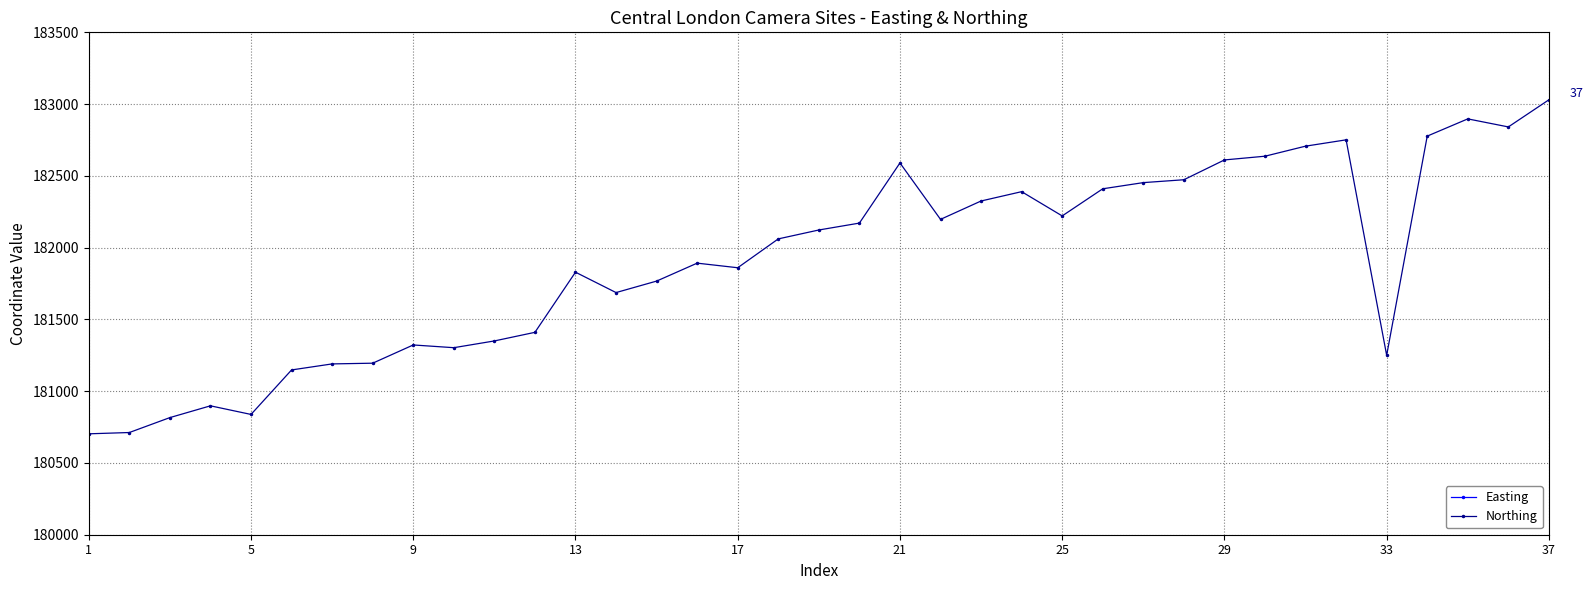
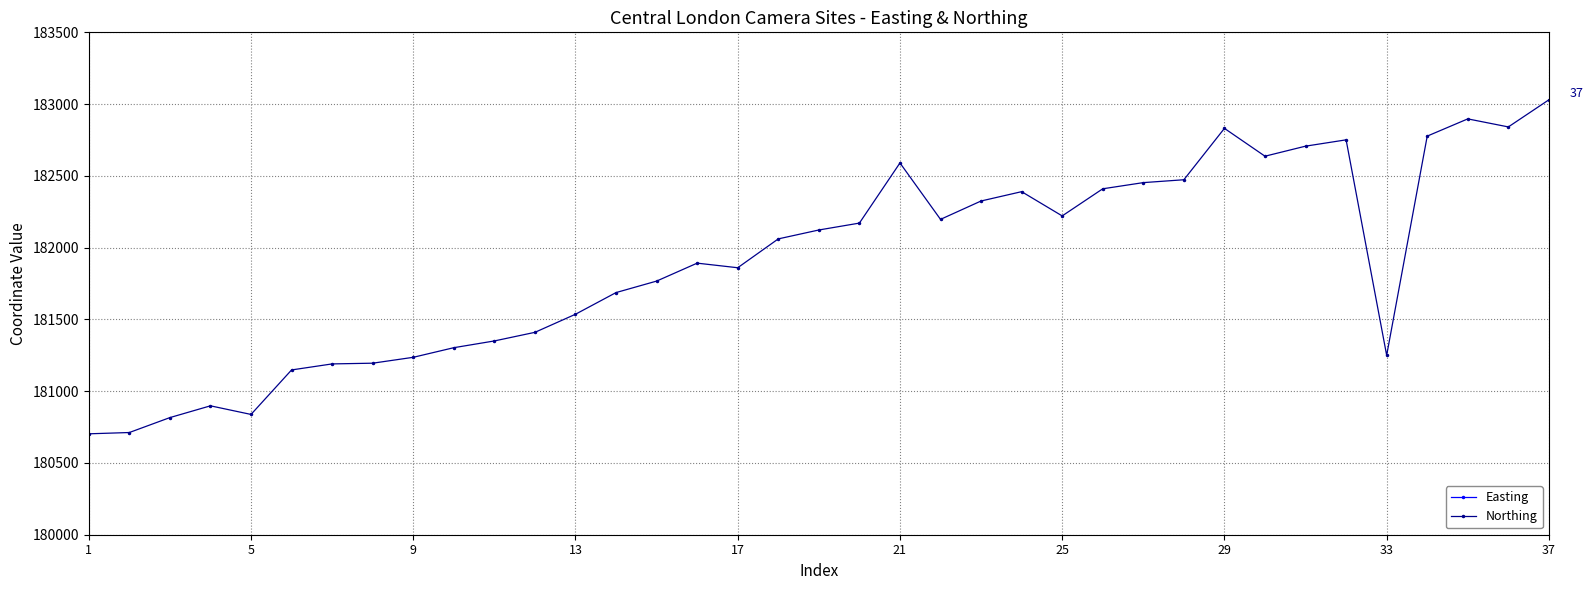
Northing, 9: 181320 -> 181240
Northing, 13: 181830 -> 181540
Northing, 29: 182610 -> 182830
